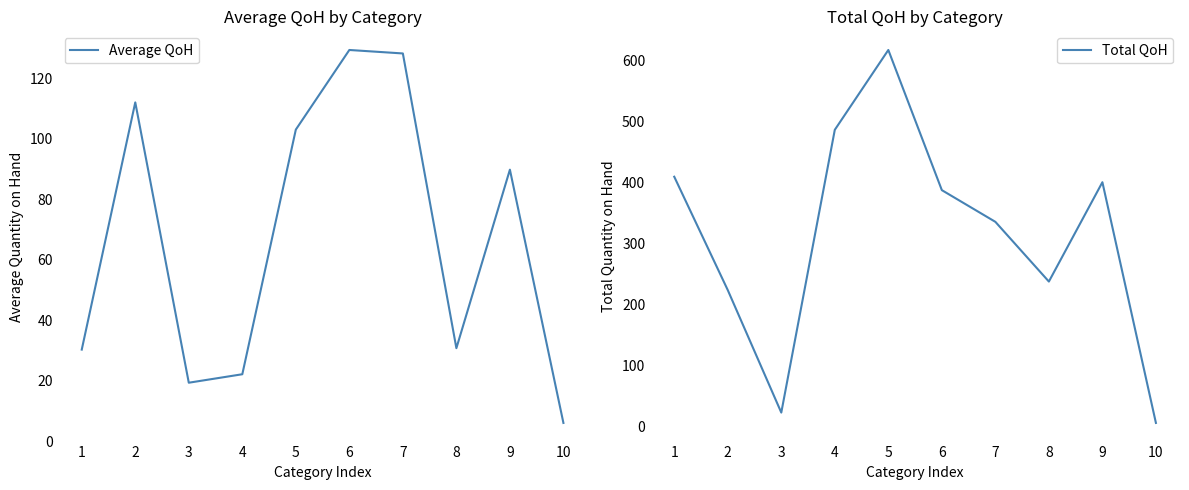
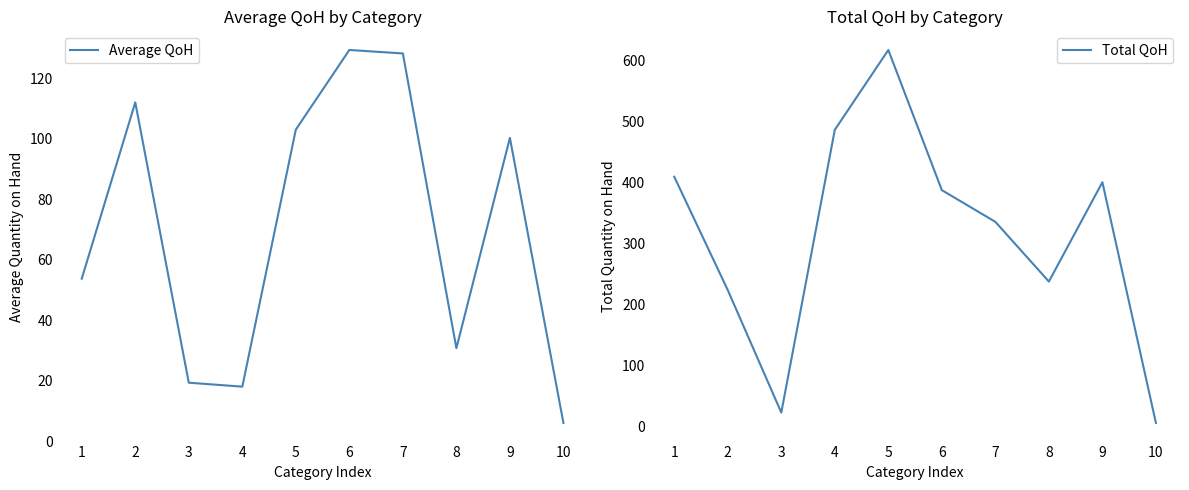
Average QoH by Category, 1: 30 -> 54
Average QoH by Category, 4: 22 -> 18
Average QoH by Category, 9: 90 -> 100
